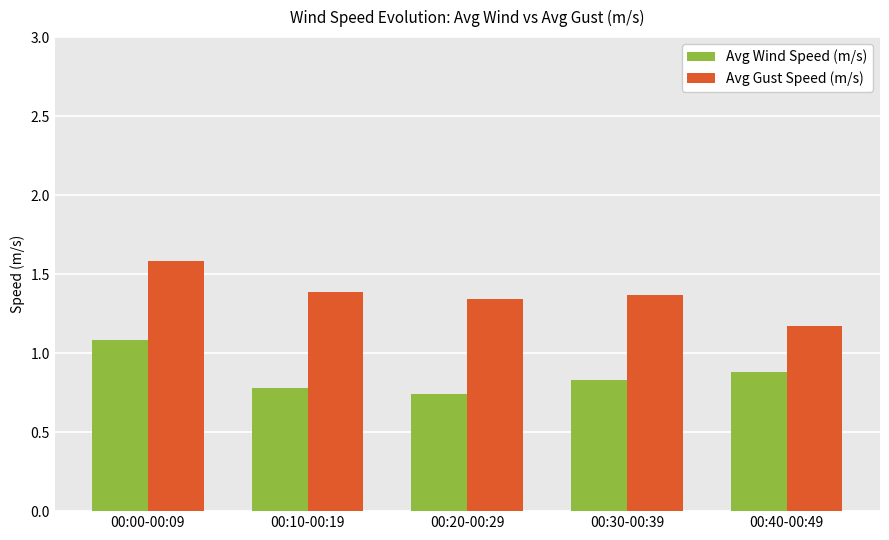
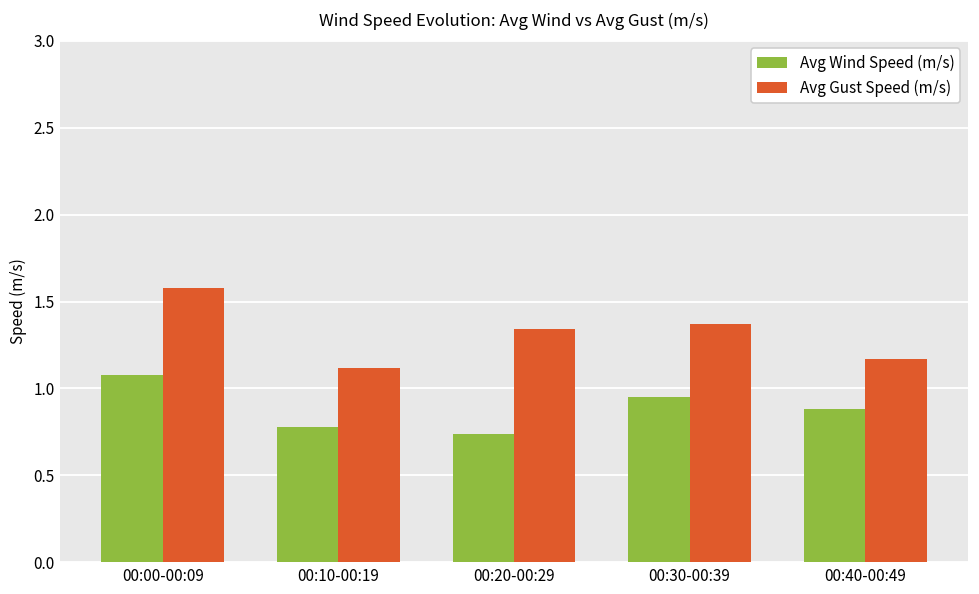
Avg Gust Speed (m/s), 00:10-00:19: 1.39 -> 1.12
Avg Wind Speed (m/s), 00:30-00:39: 0.83 -> 0.95
